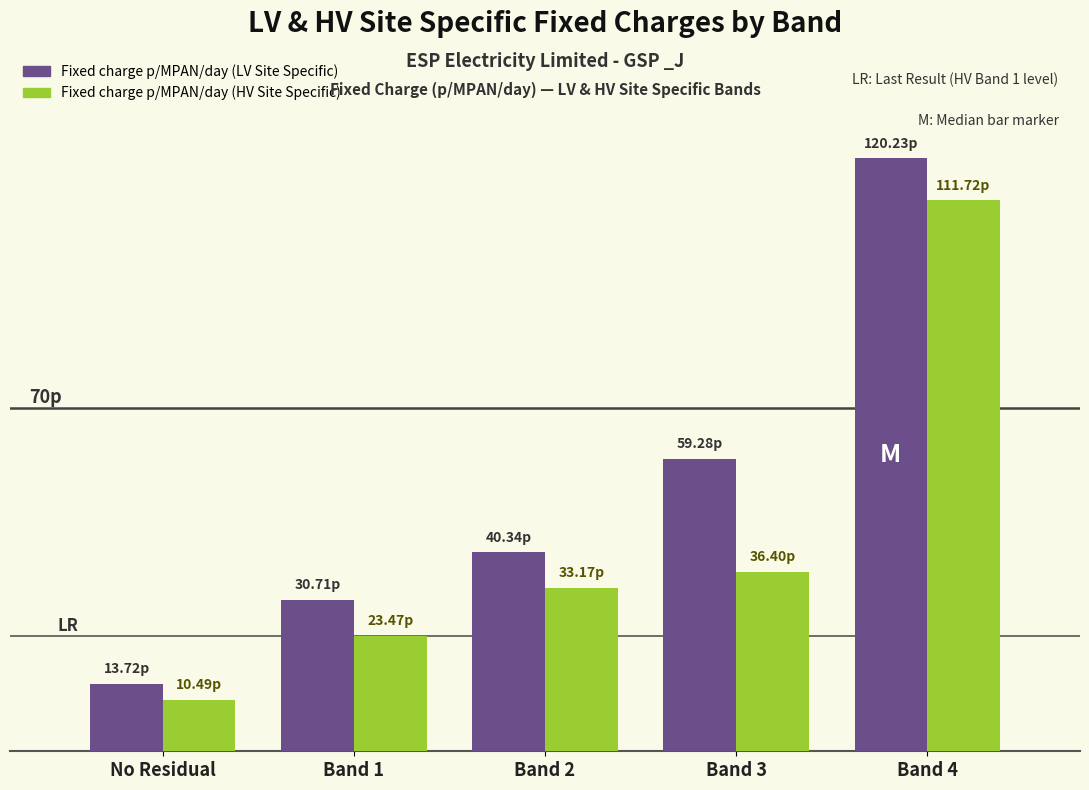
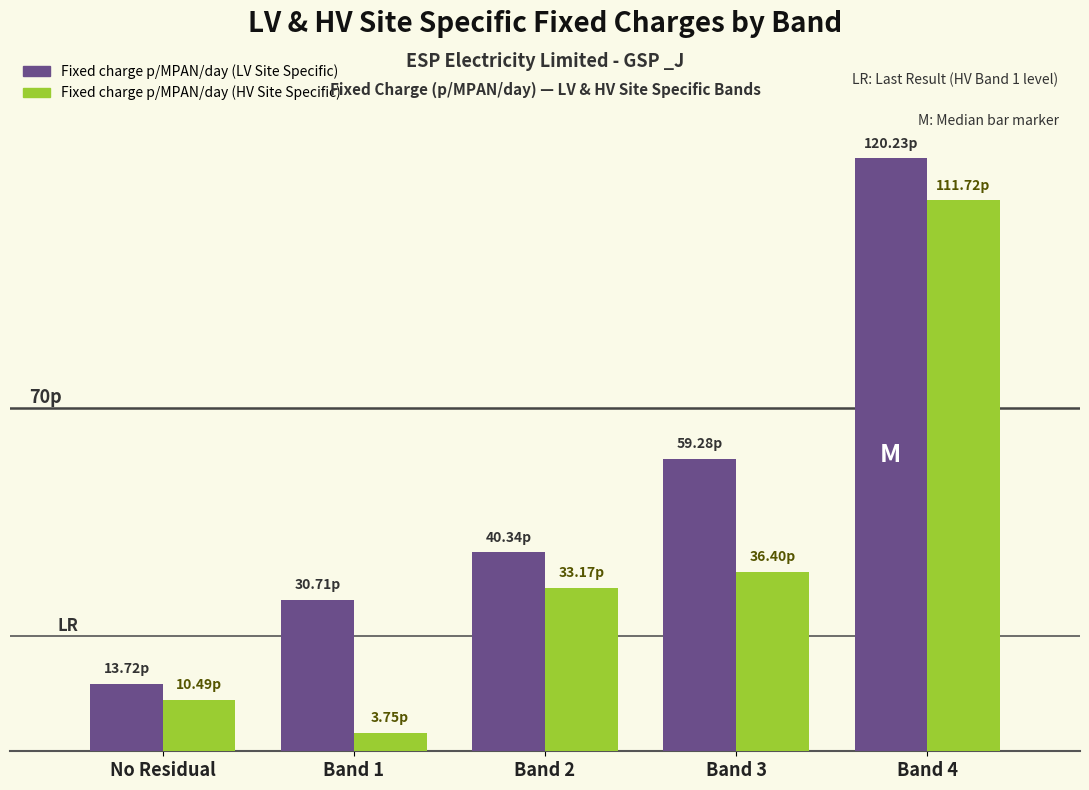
Fixed charge p/MPAN/day (HV Site Specific), Band 1: 23.47p -> 3.75p
